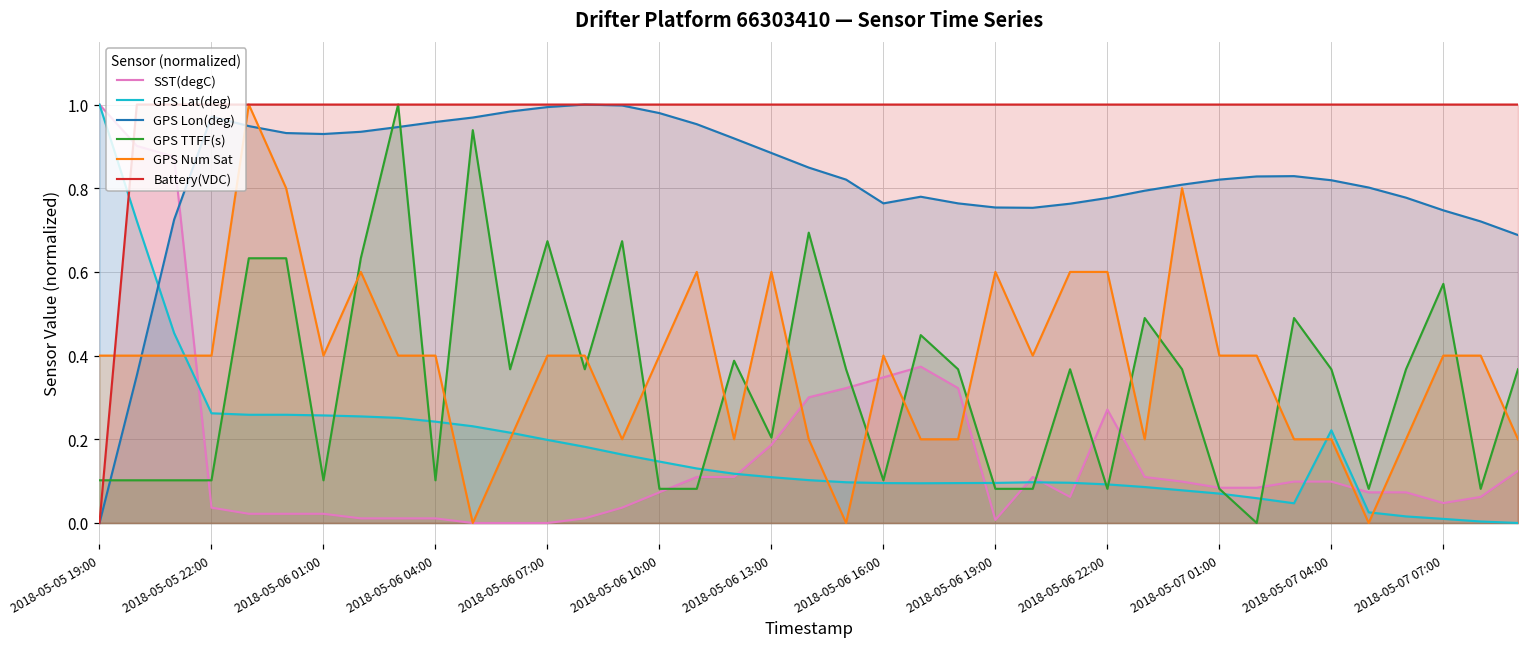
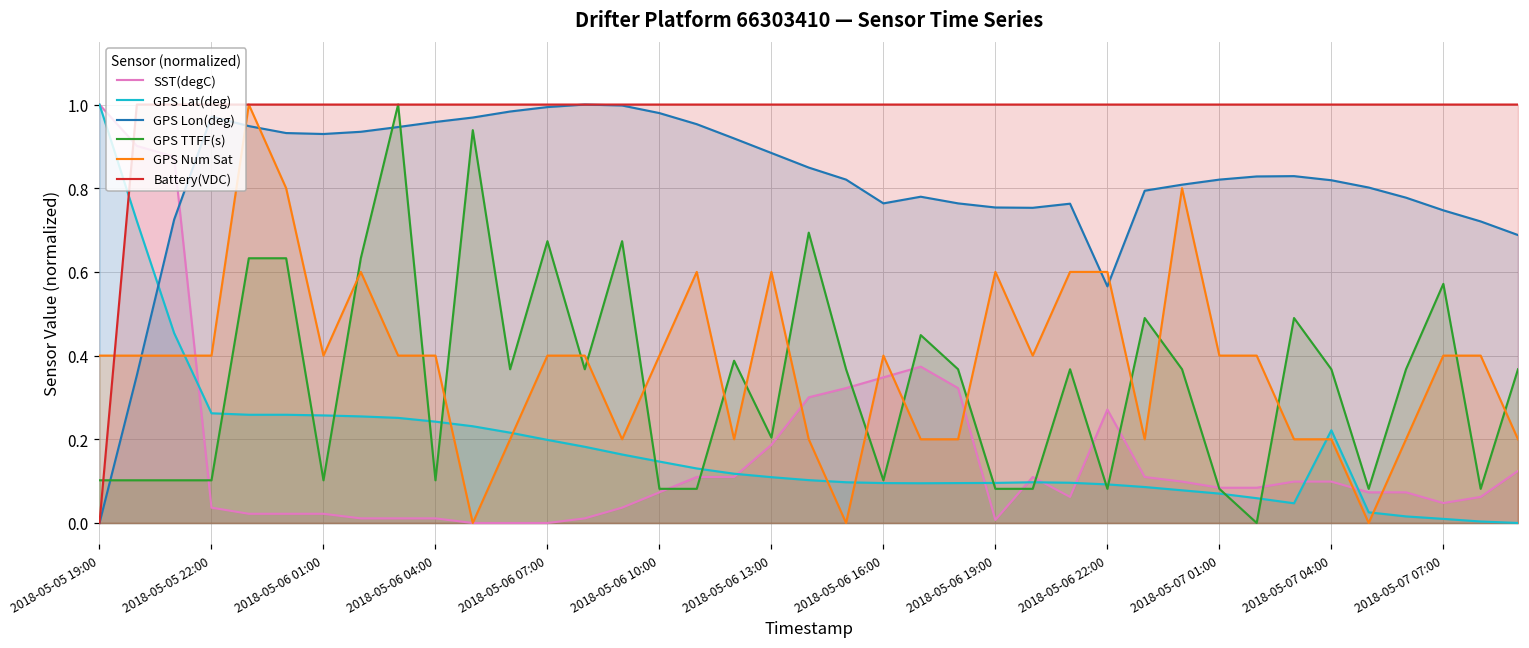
GPS Lon(deg), 2018-05-06 22:00: 0.78 -> 0.57
